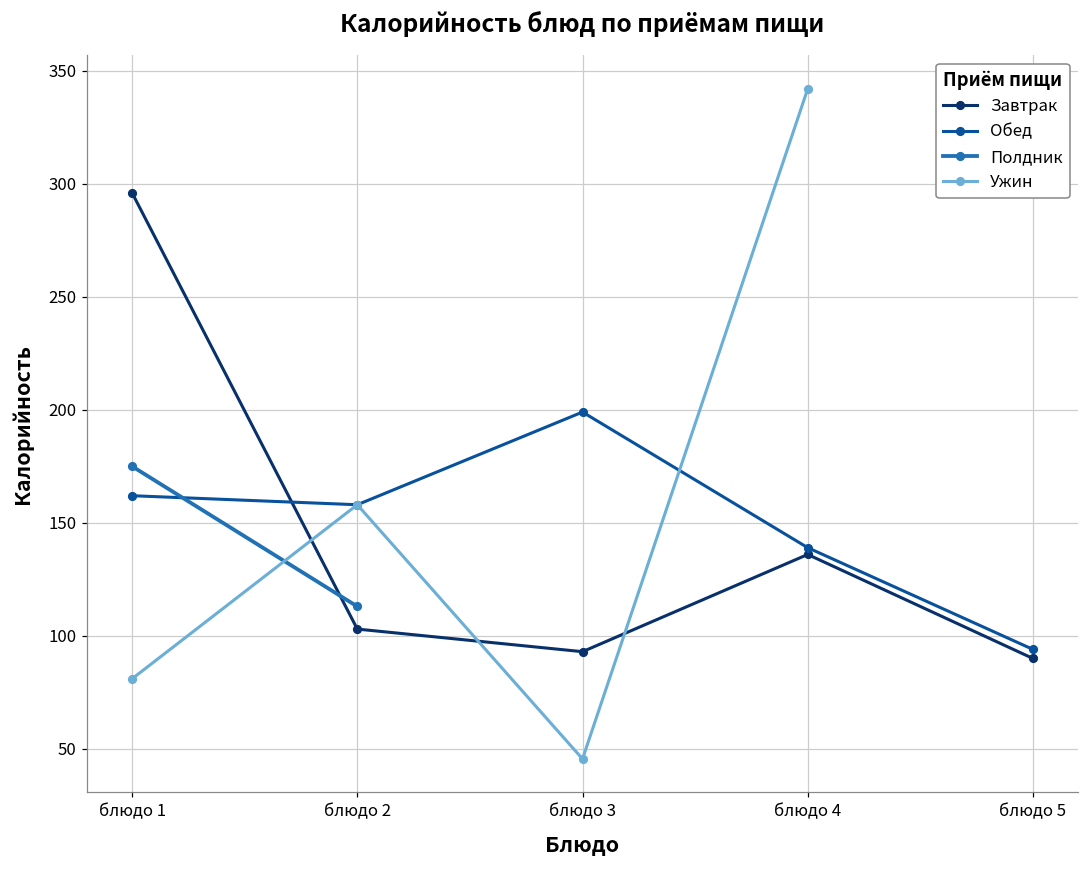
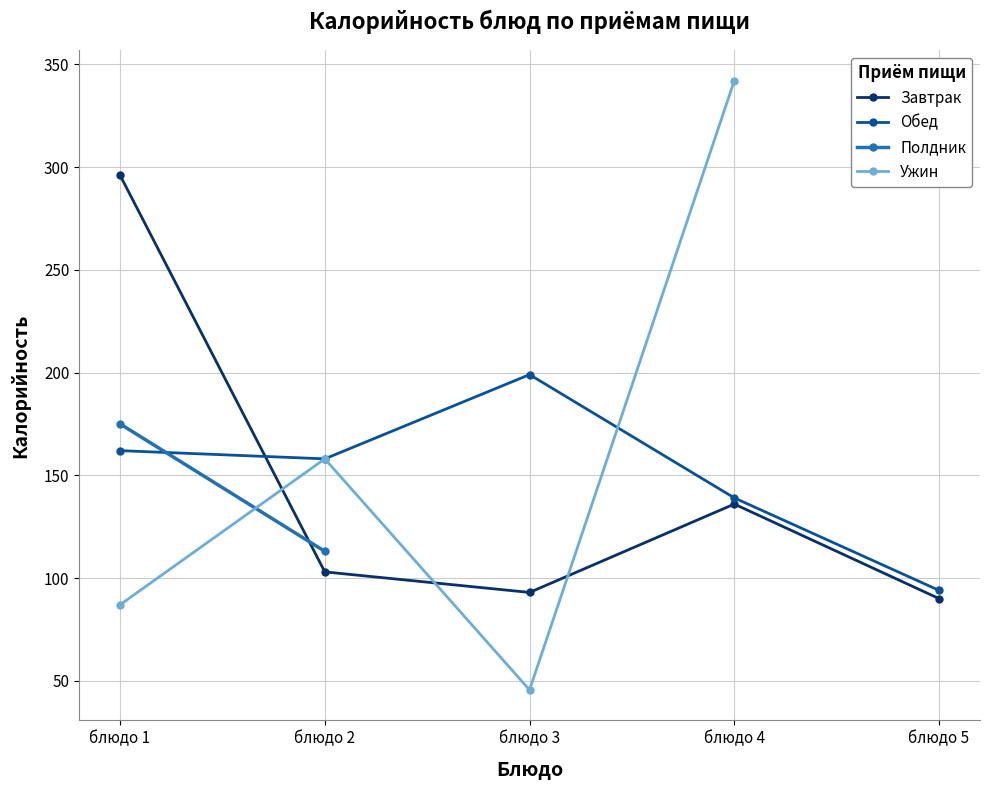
Ужин, блюдо 1: 81 -> 87
